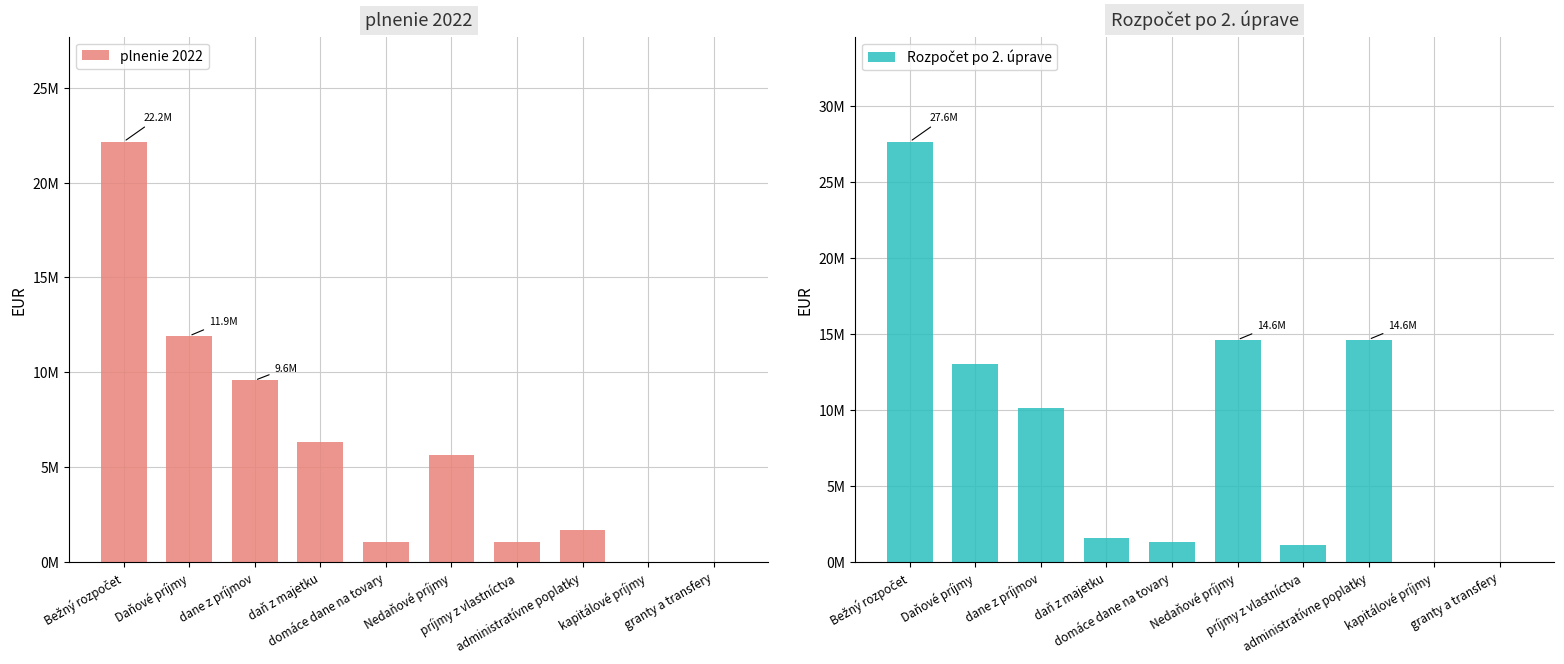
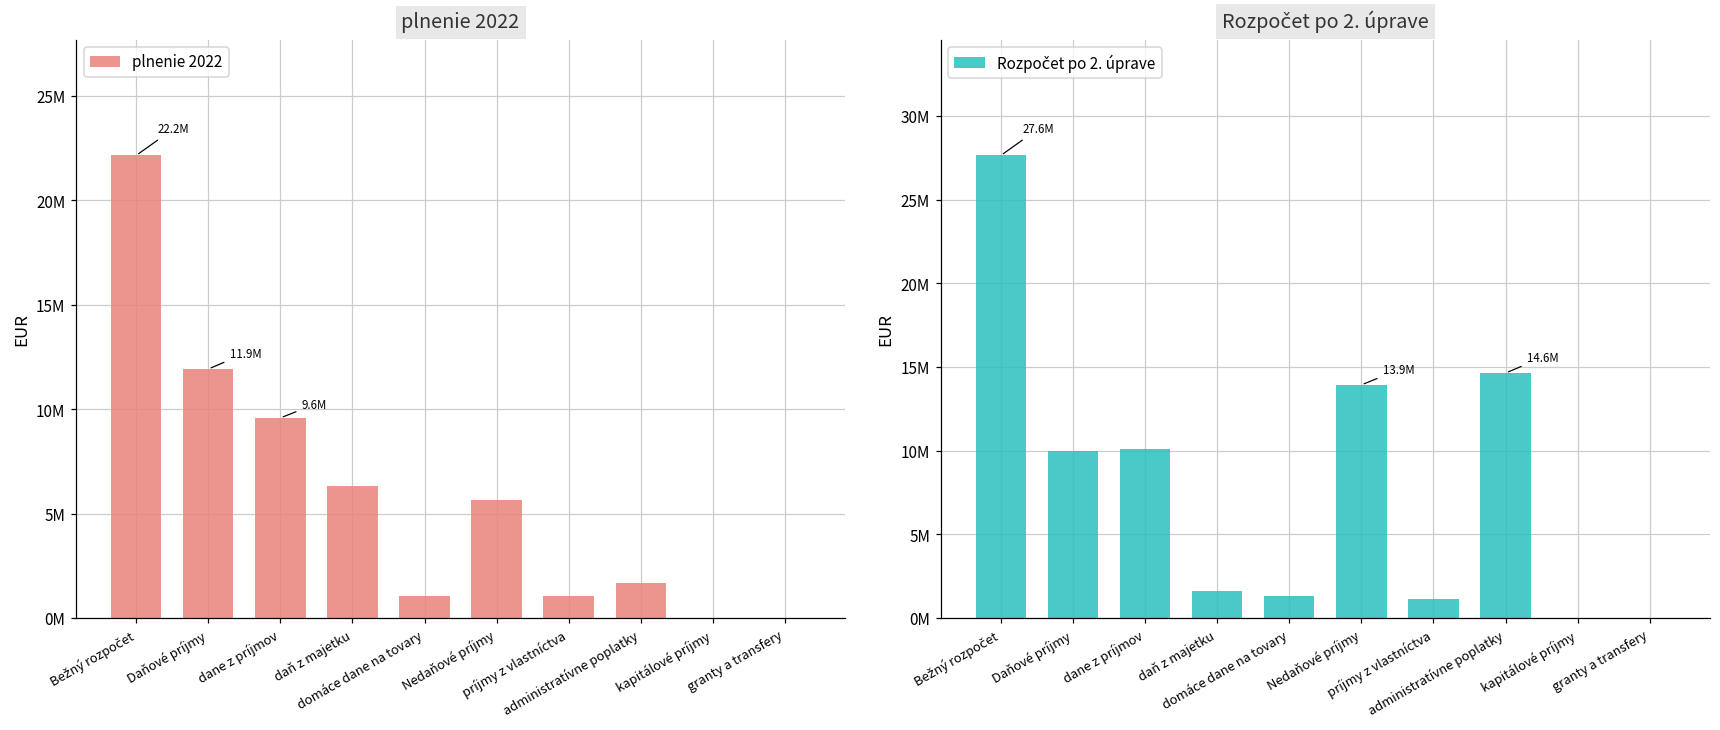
Rozpočet po 2. úprave, Daňové príjmy: 13000000 -> 10000000
Rozpočet po 2. úprave, Nedaňové príjmy: 14.6M -> 13.9M
